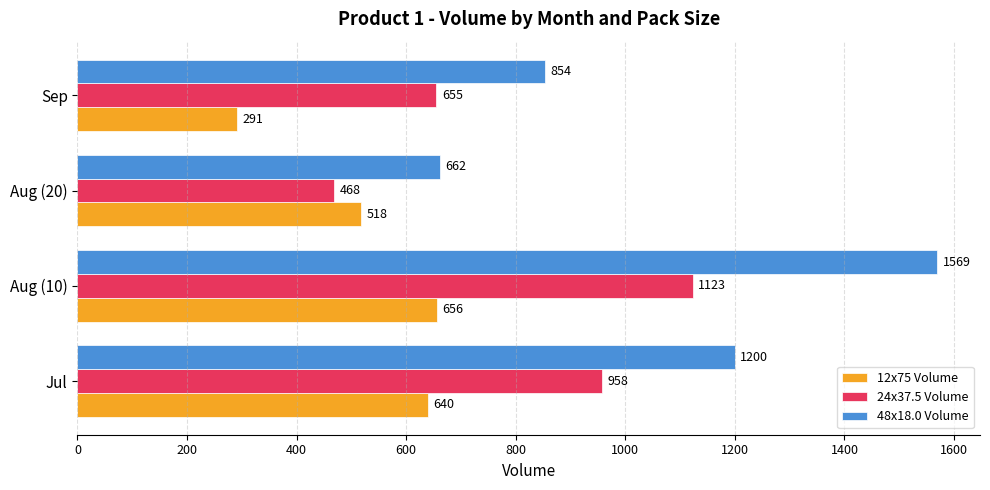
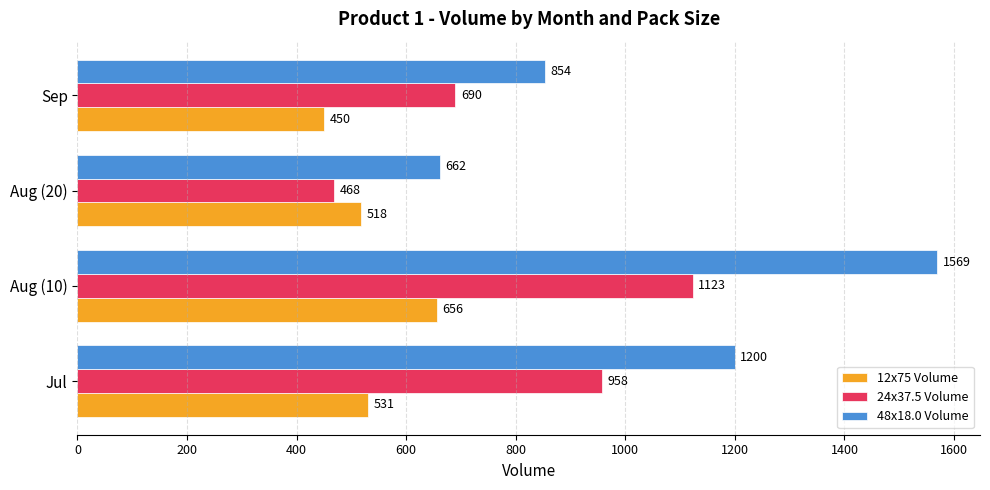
24x37.5 Volume, Sep: 655 -> 690
12x75 Volume, Sep: 291 -> 450
12x75 Volume, Jul: 640 -> 531
